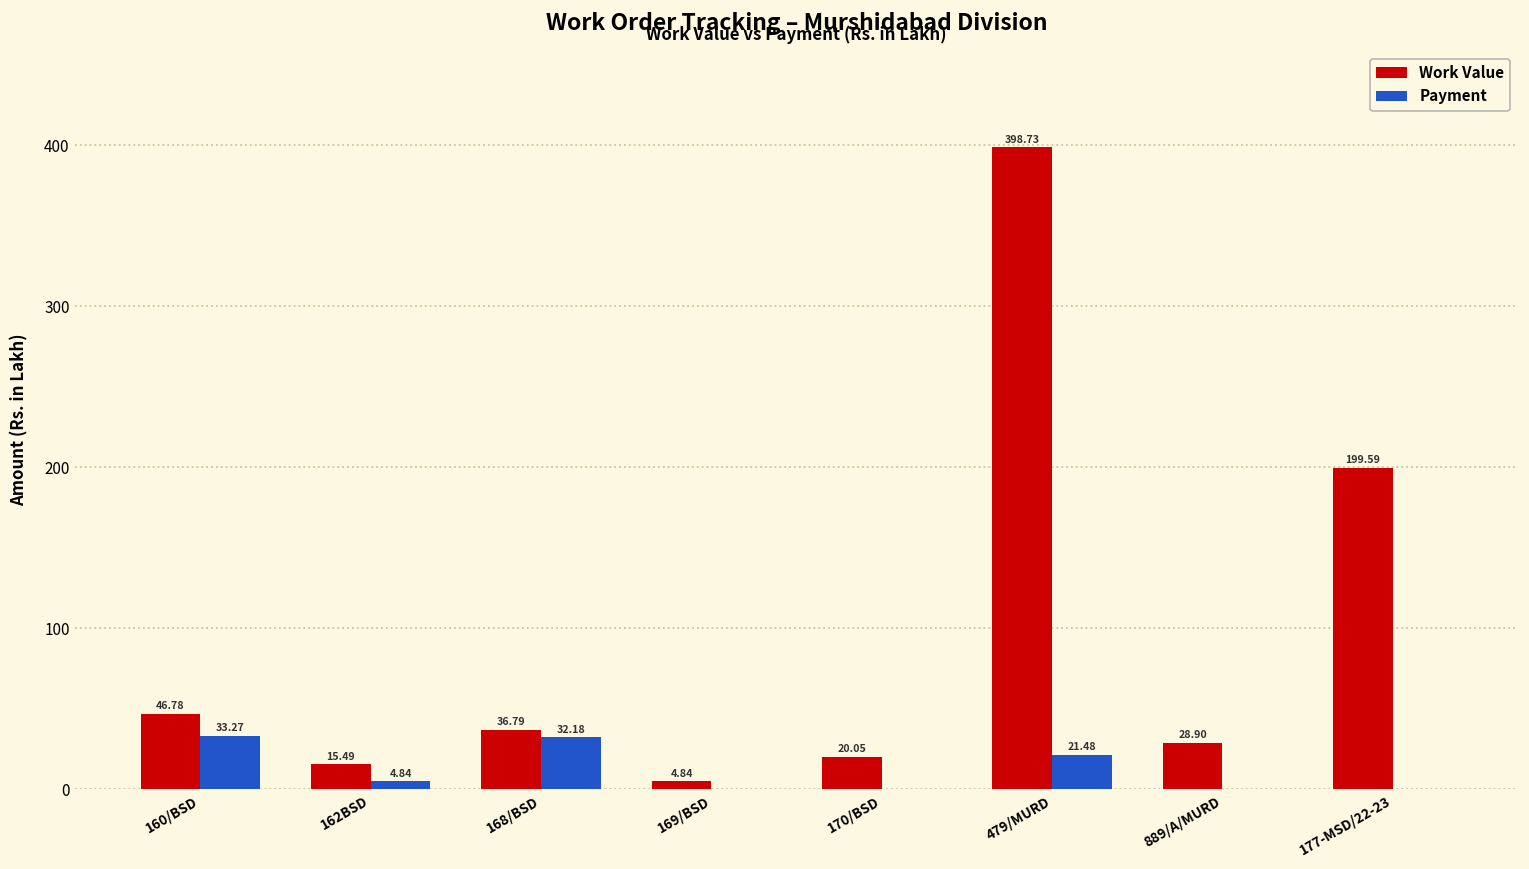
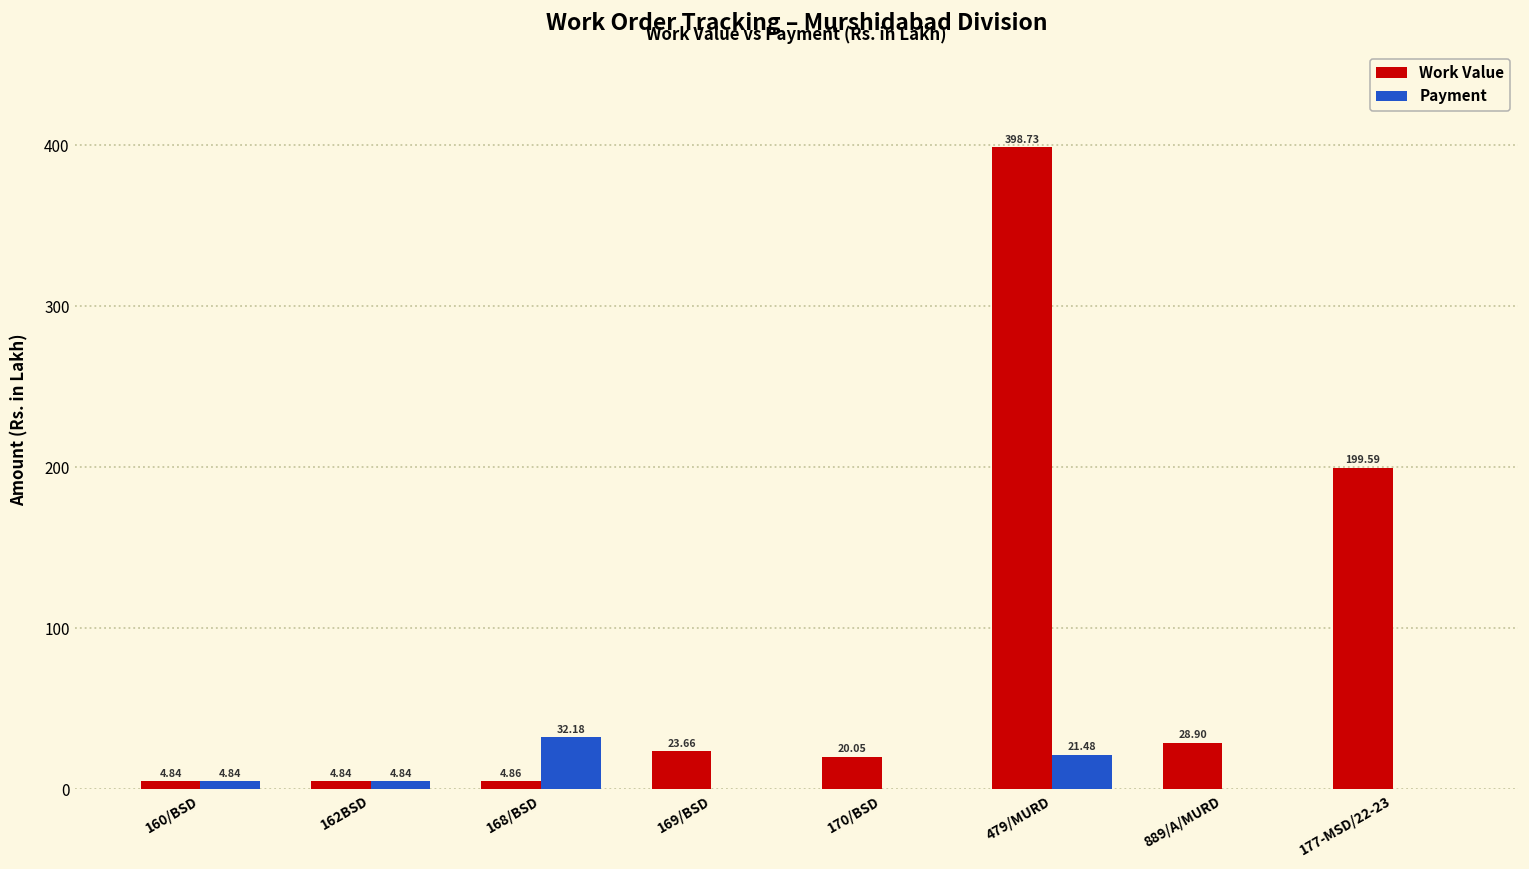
Work Value, 160/BSD: 46.78 -> 4.84
Payment, 160/BSD: 33.27 -> 4.84
Work Value, 162BSD: 15.49 -> 4.84
Work Value, 168/BSD: 36.79 -> 4.86
Work Value, 169/BSD: 4.84 -> 23.66
